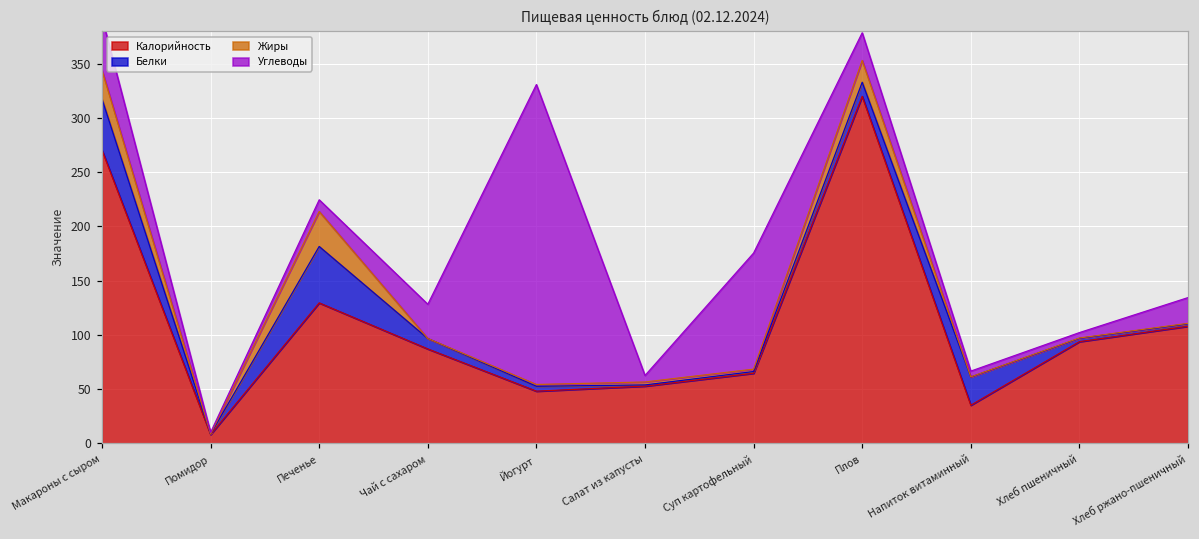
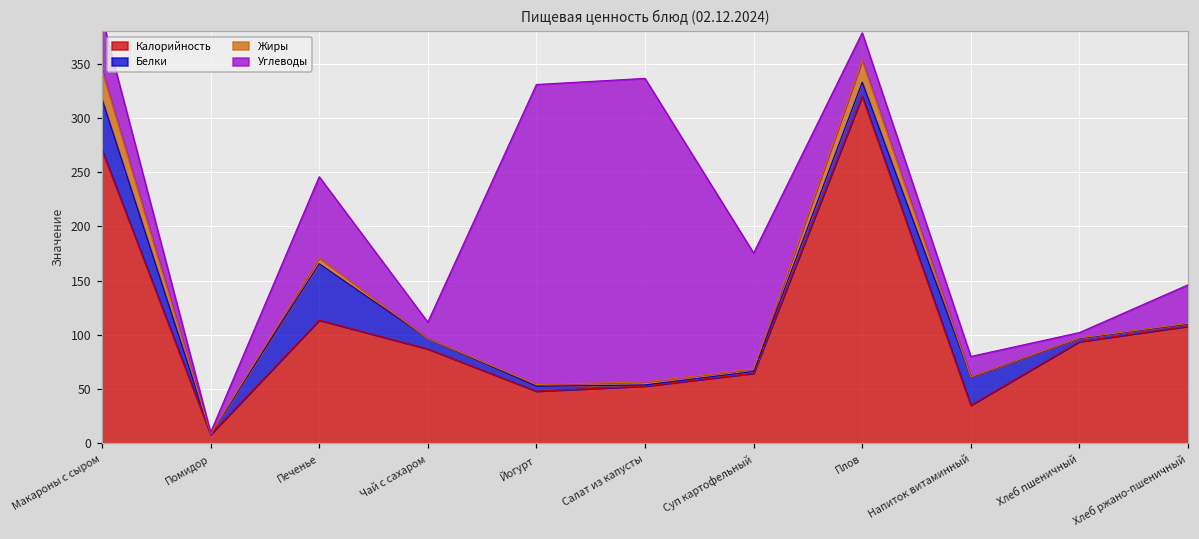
Калорийность, Печенье: 130 -> 110
Жиры, Печенье: 30 -> 10
Углеводы, Печенье: 10 -> 70
Углеводы, Чай с сахаром: 30 -> 20
Углеводы, Салат из капусты: 10 -> 280
Углеводы, Напиток витаминный: 10 -> 20
Углеводы, Хлеб ржано-пшеничный: 20 -> 40
